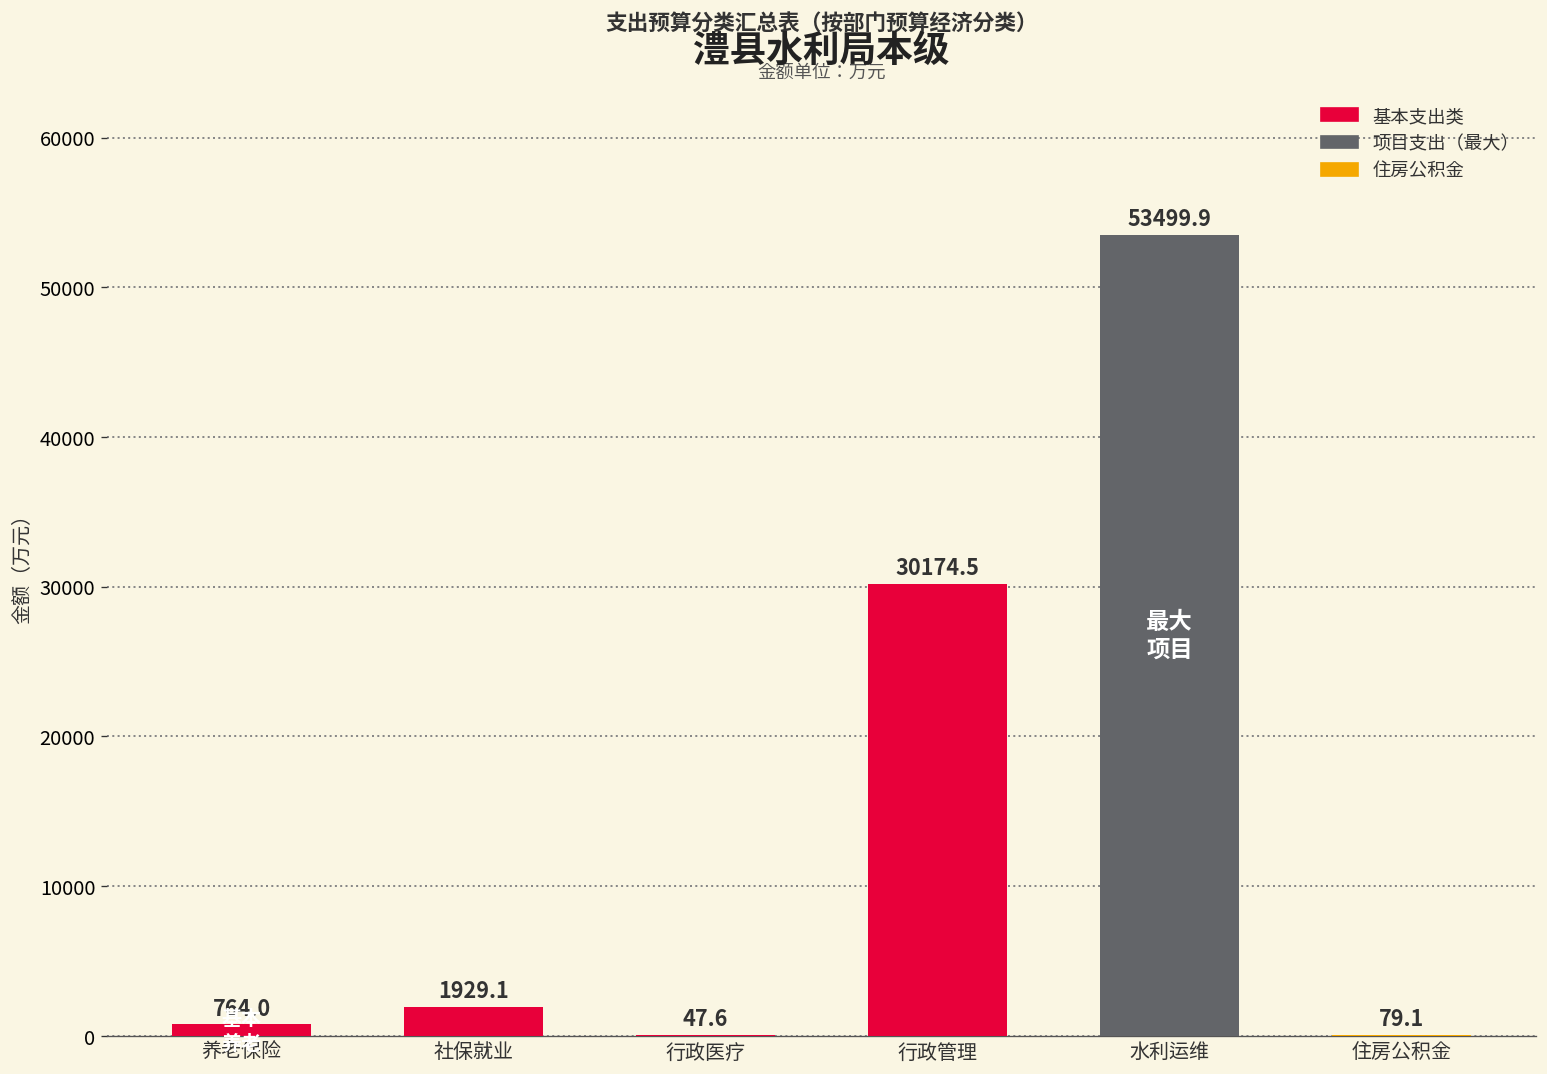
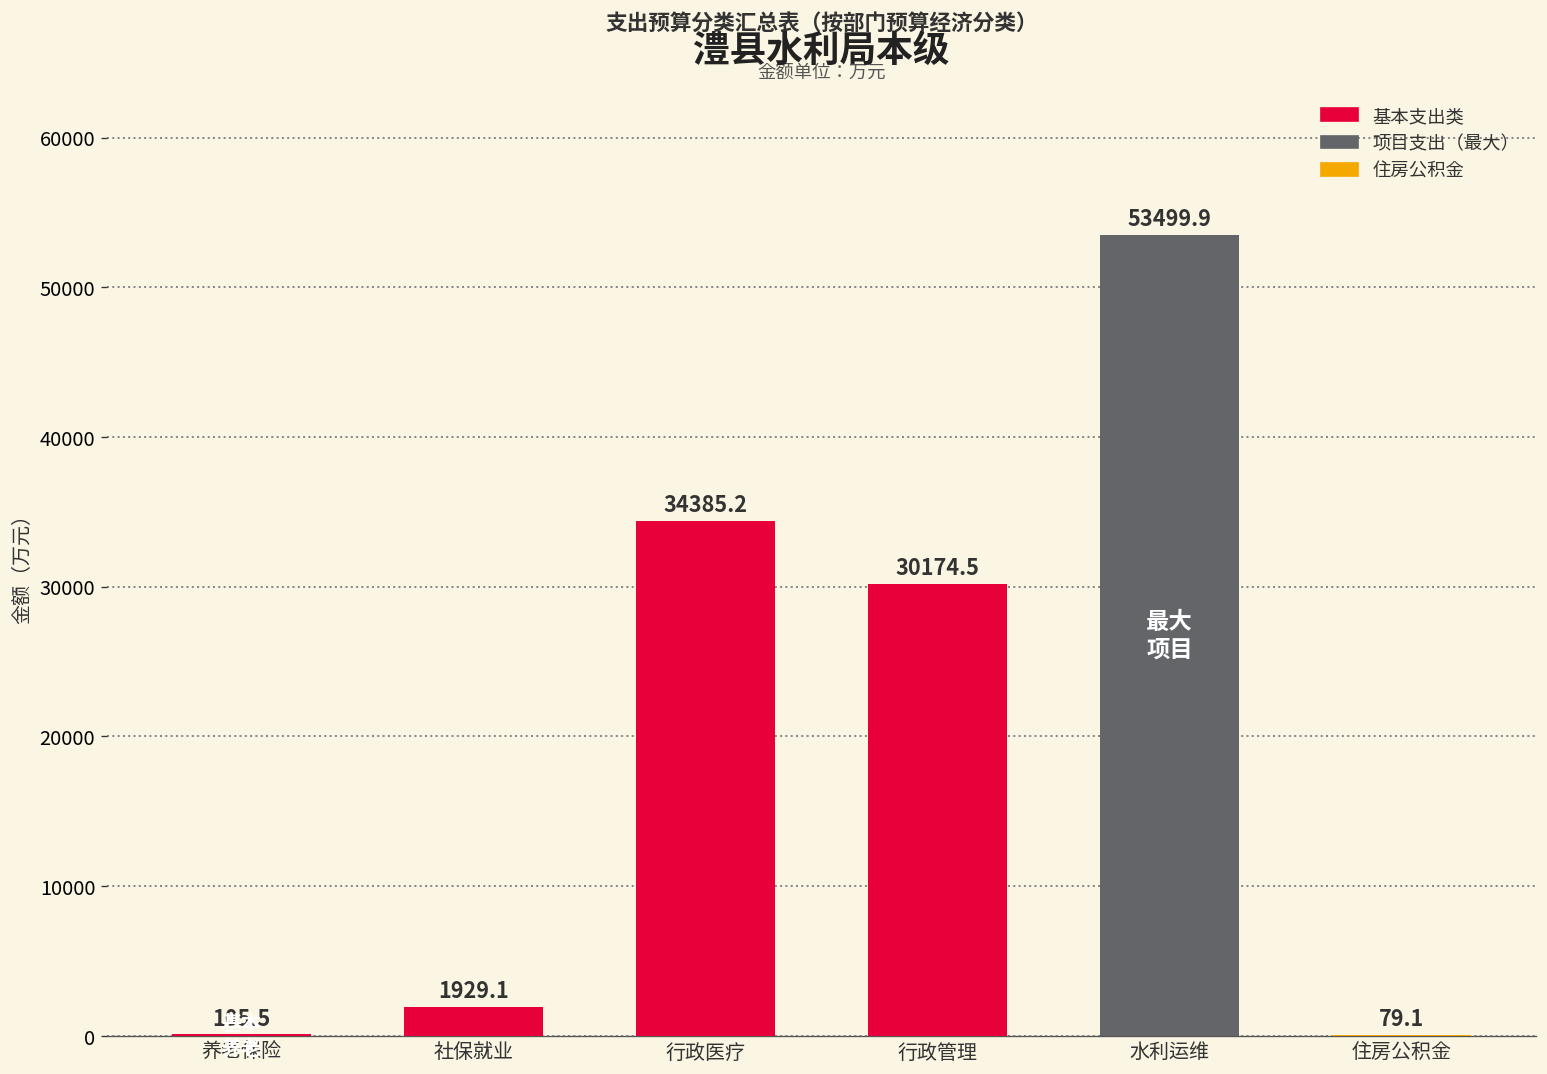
养老保险: 764.0 -> 105.5
行政医疗: 47.6 -> 34385.2
